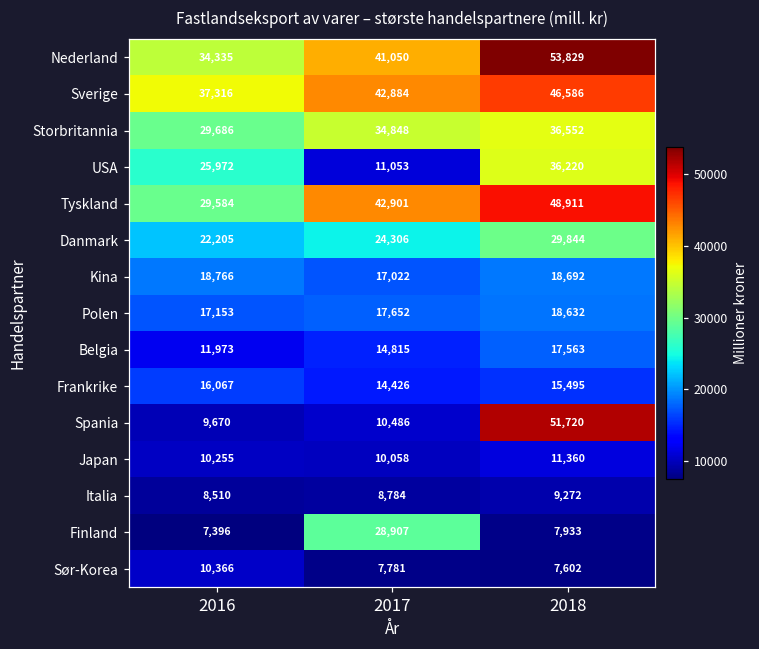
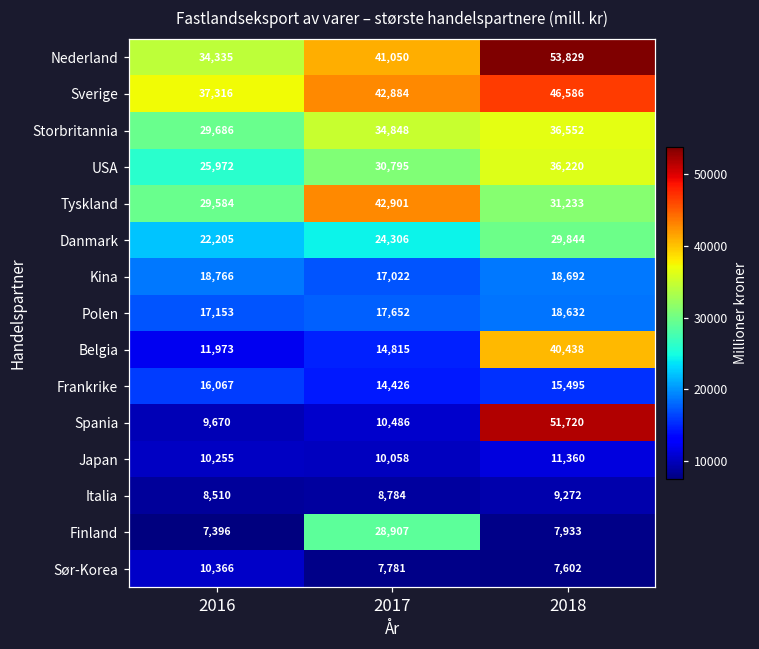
USA, 2017: 11,053 -> 30,795
Tyskland, 2018: 48,911 -> 31,233
Belgia, 2018: 17,563 -> 40,438
